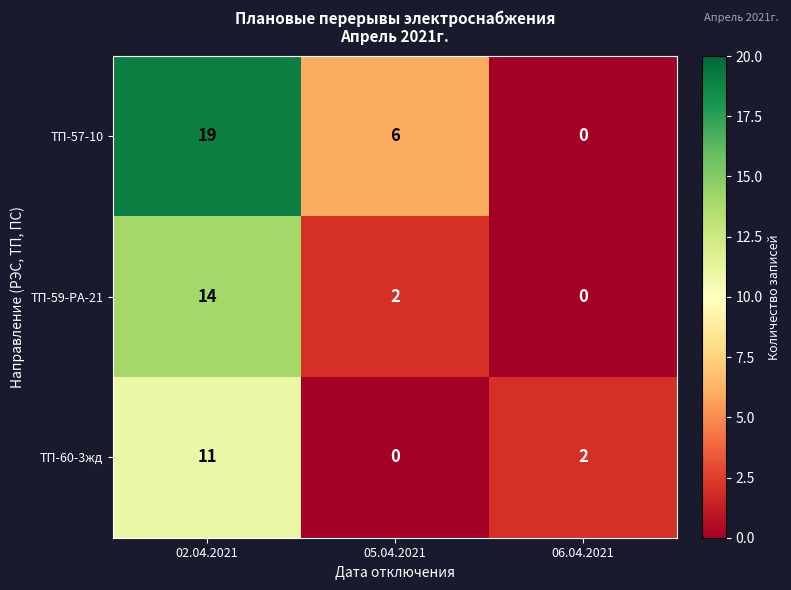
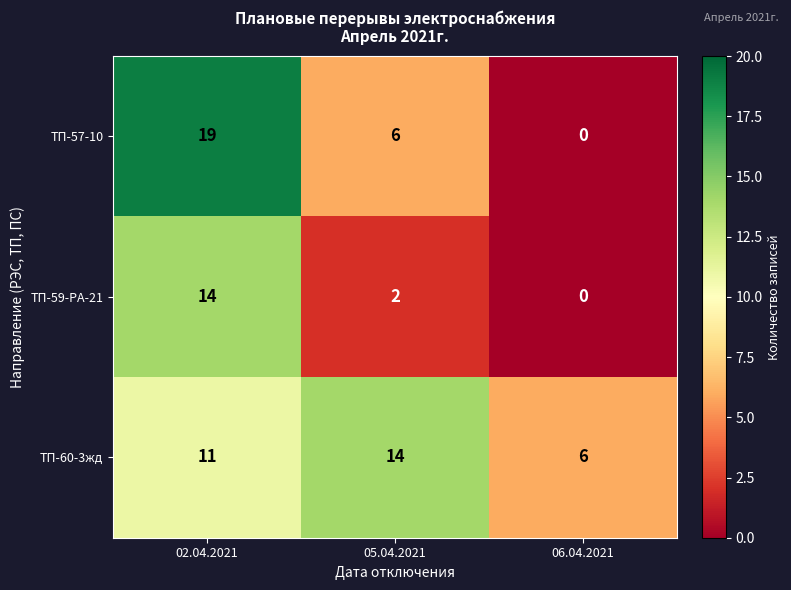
ТП-60-3жд, 05.04.2021: 0 -> 14
ТП-60-3жд, 06.04.2021: 2 -> 6
